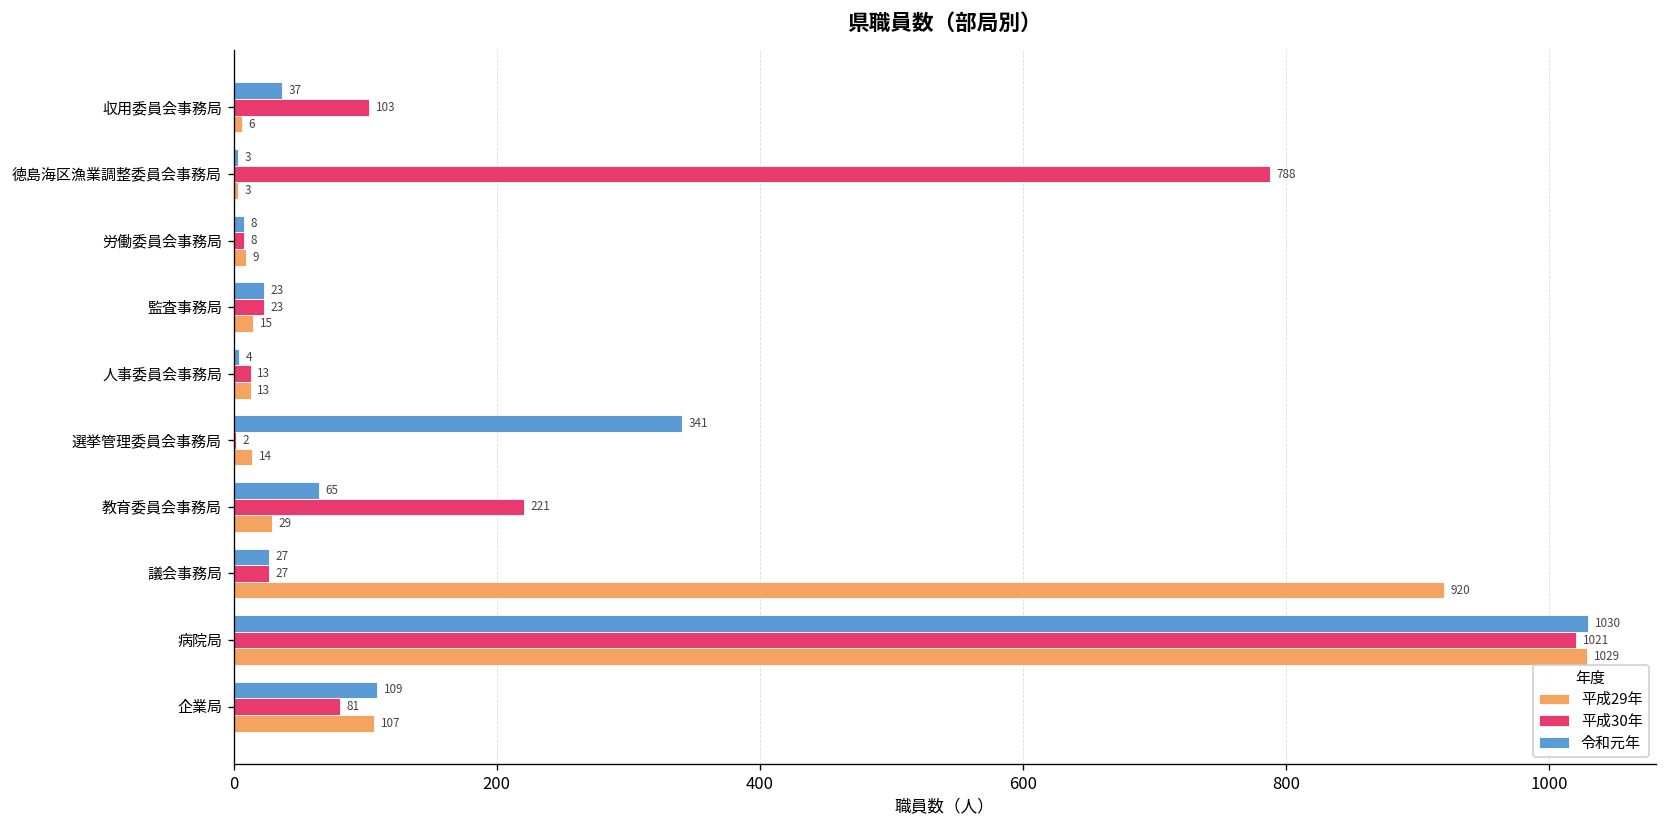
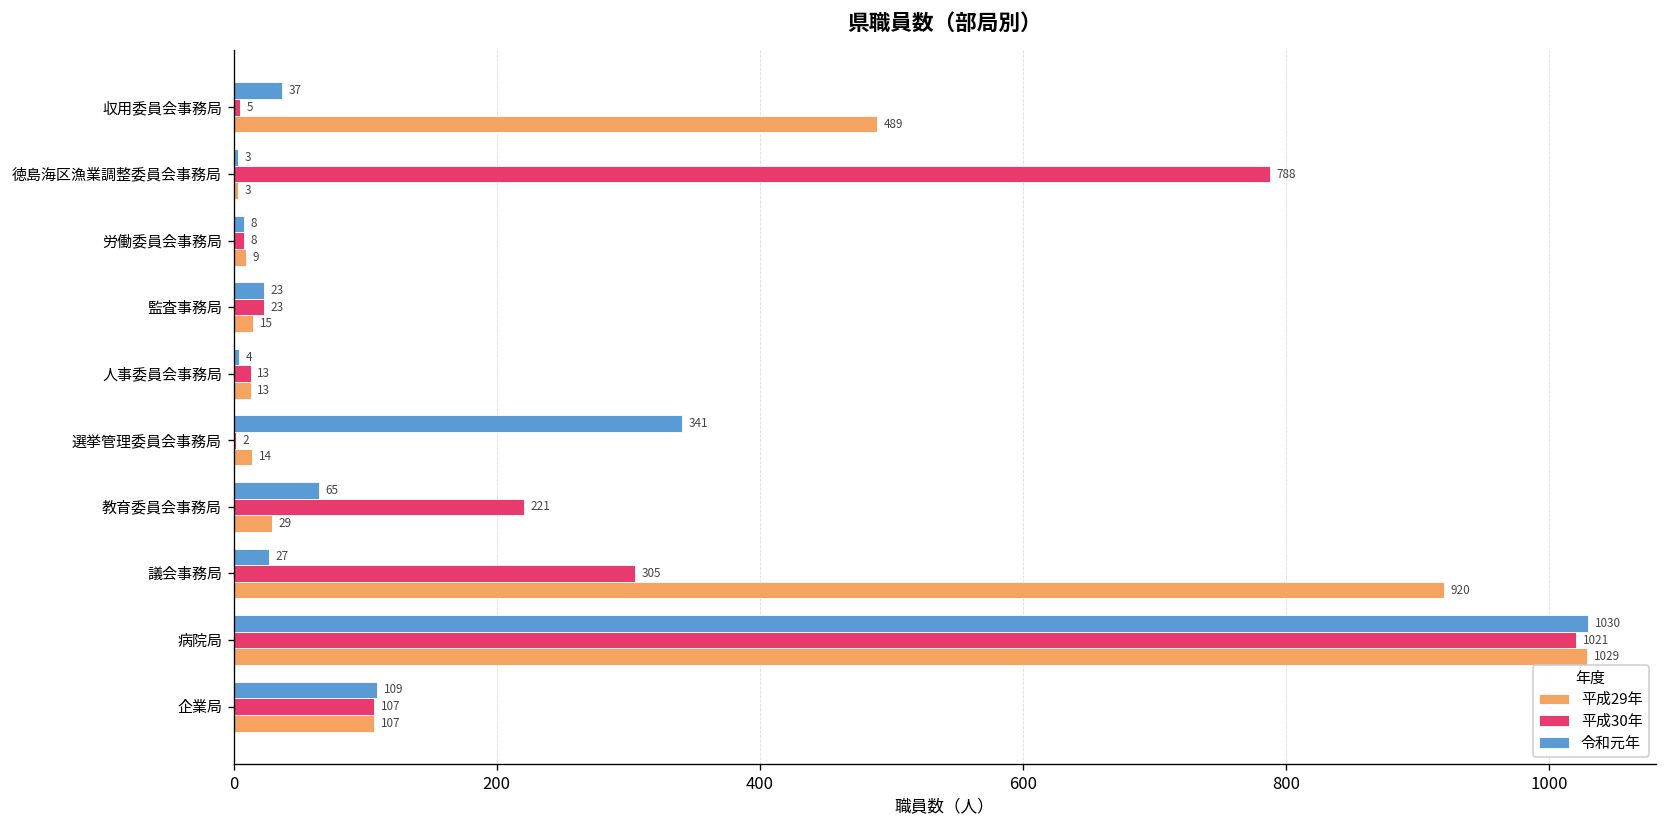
平成30年, 収用委員会事務局: 103 -> 5
平成29年, 収用委員会事務局: 6 -> 489
平成30年, 議会事務局: 27 -> 305
平成30年, 企業局: 81 -> 107
